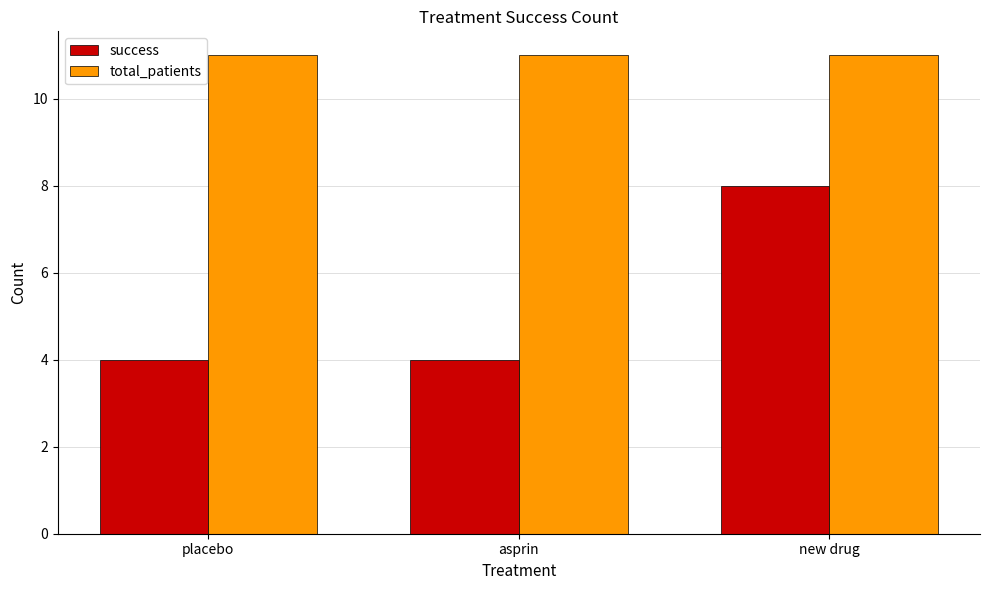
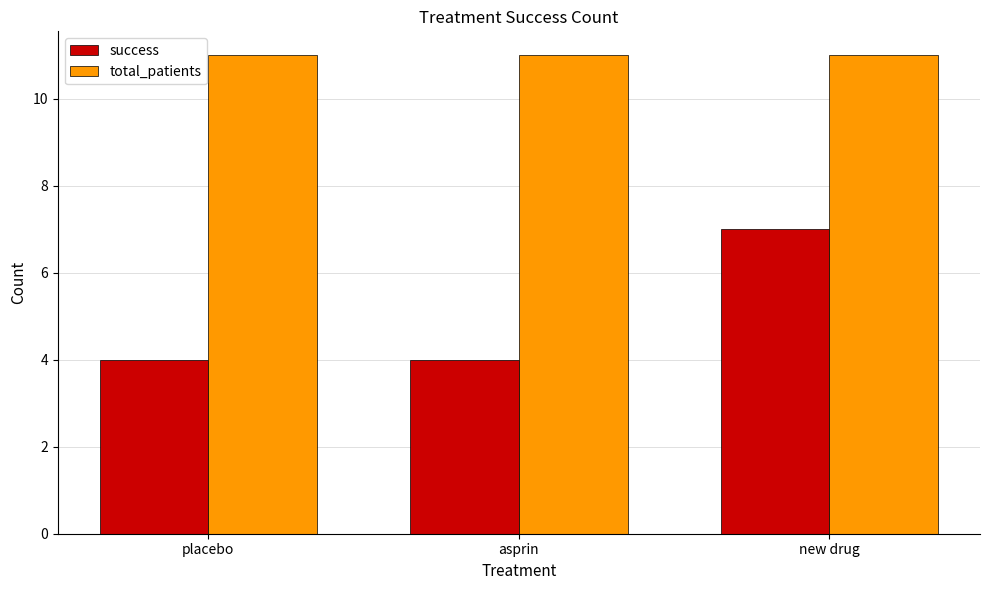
success, new drug: 8 -> 7
